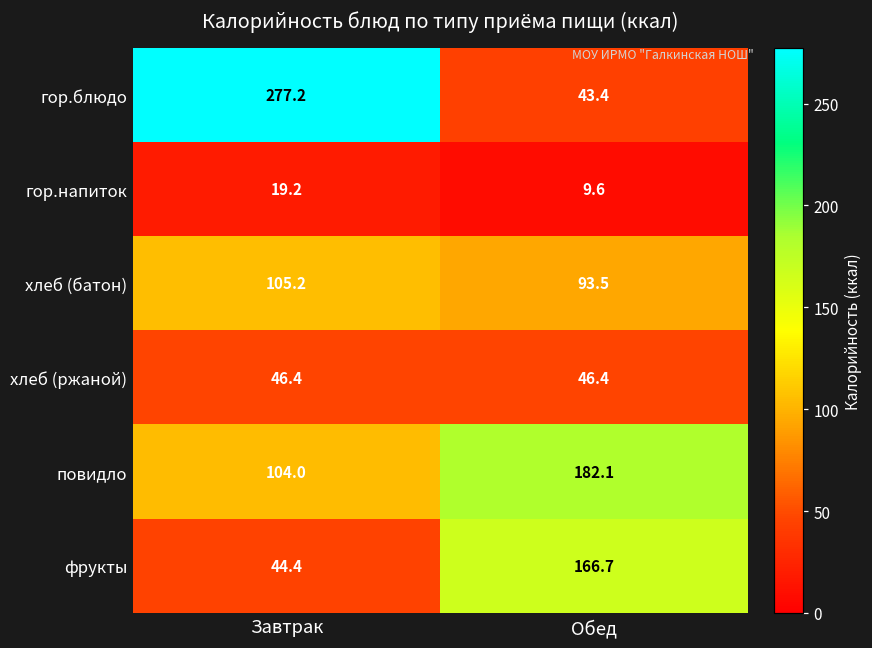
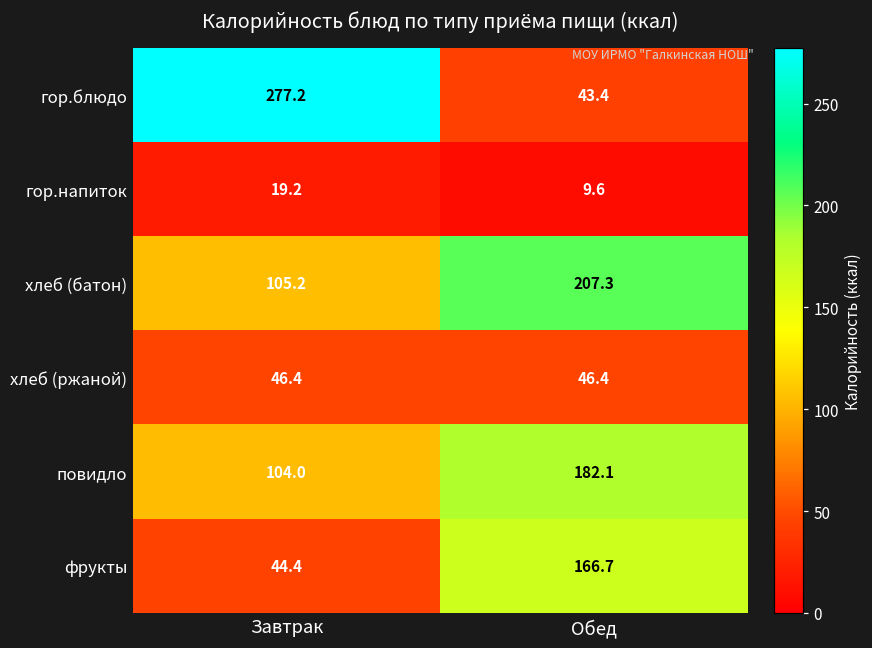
хлеб (батон), Обед: 93.5 -> 207.3
